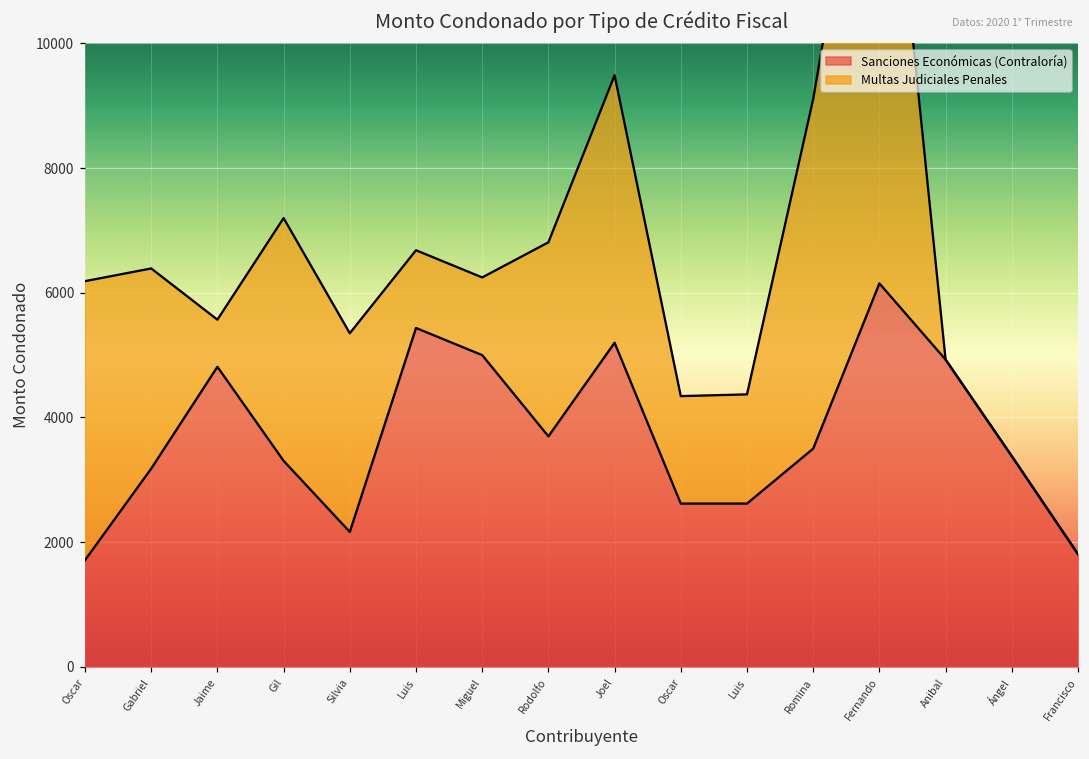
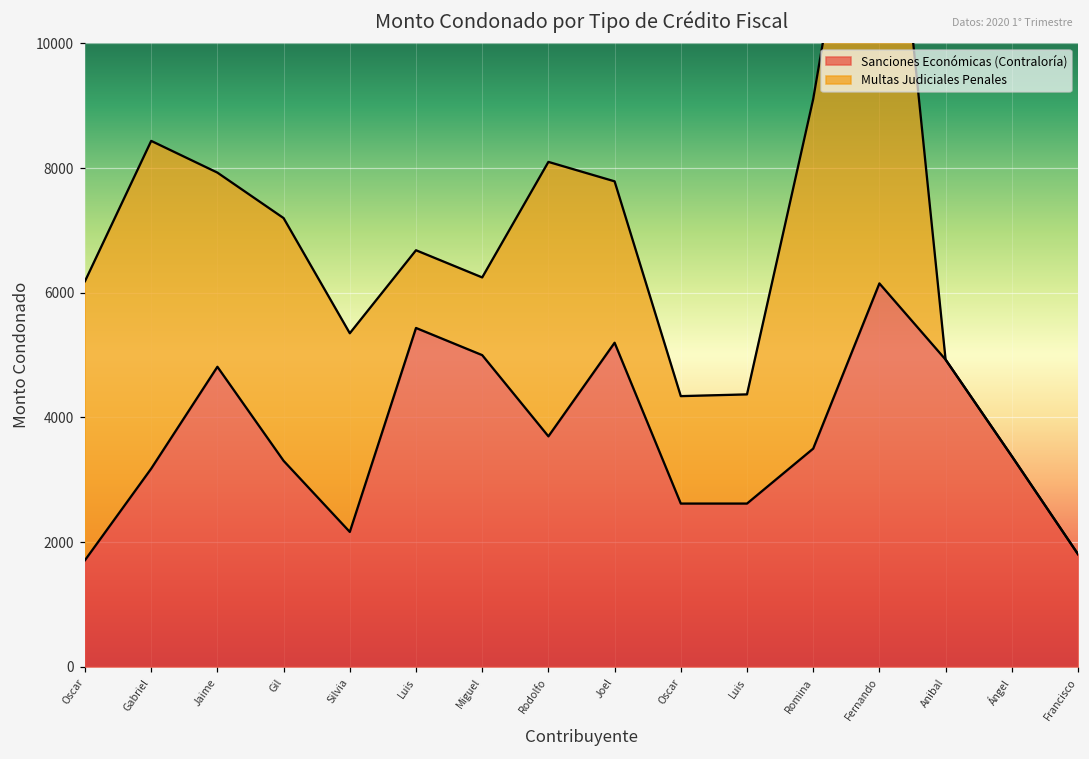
Multas Judiciales Penales, Gabriel: 3200 -> 5300
Multas Judiciales Penales, Jaime: 800 -> 3100
Multas Judiciales Penales, Rodolfo: 3100 -> 4400
Multas Judiciales Penales, Joel: 4300 -> 2600
